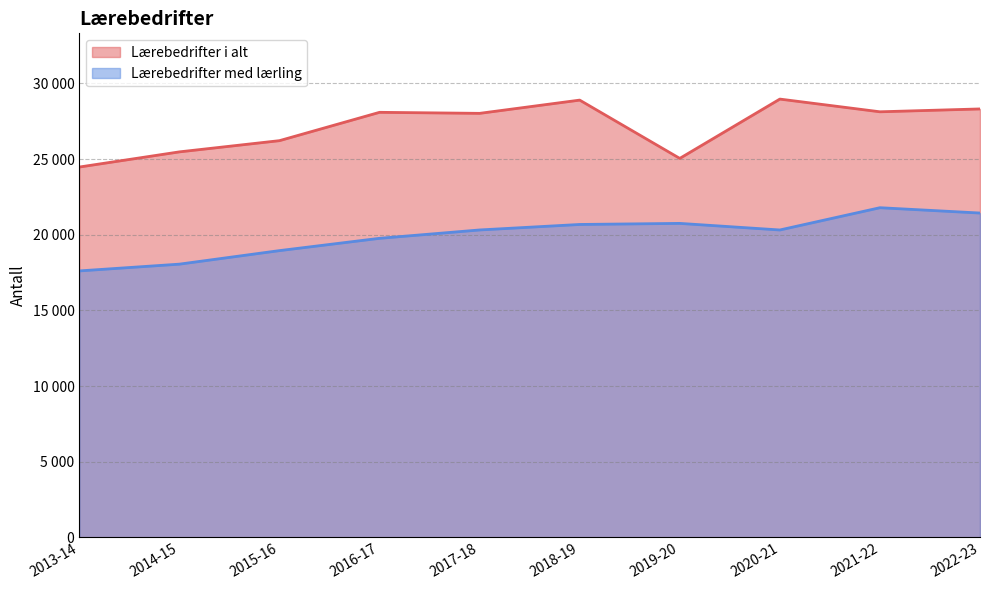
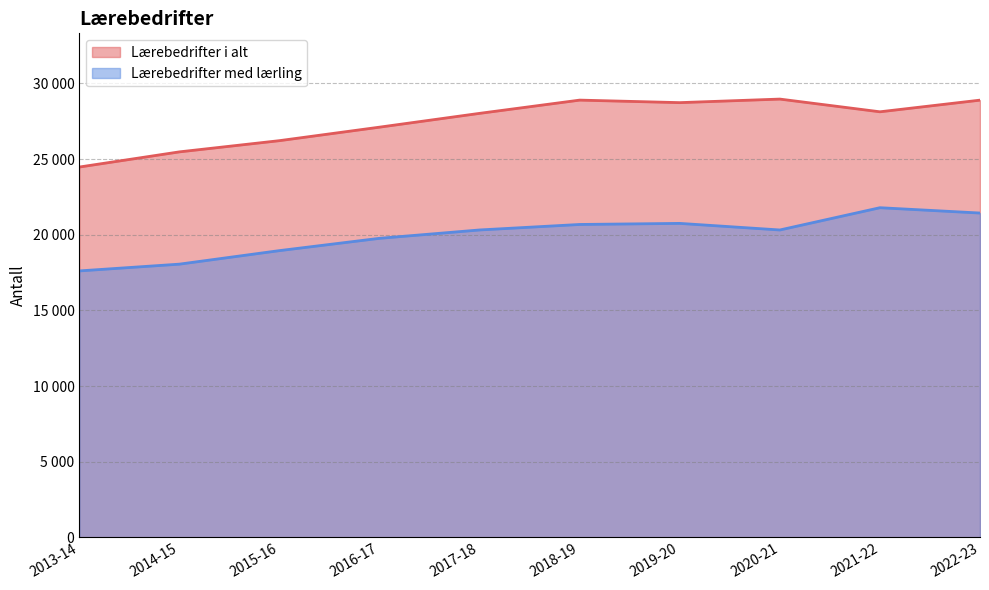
Lærebedrifter i alt, 2016-17: 28100 -> 27100
Lærebedrifter i alt, 2019-20: 25000 -> 28700
Lærebedrifter i alt, 2022-23: 28300 -> 28900
